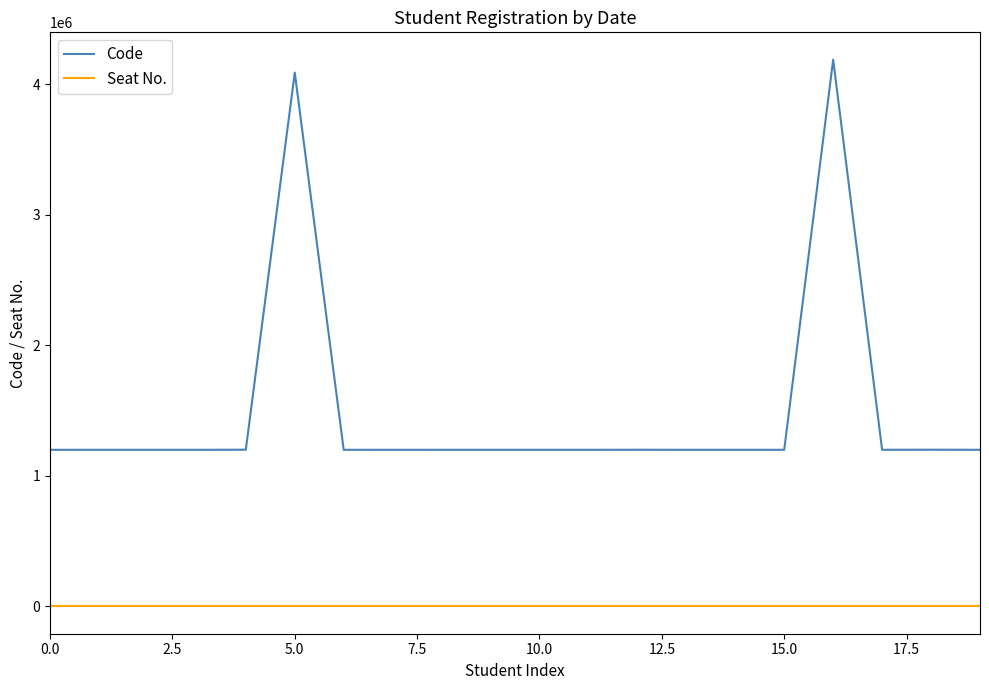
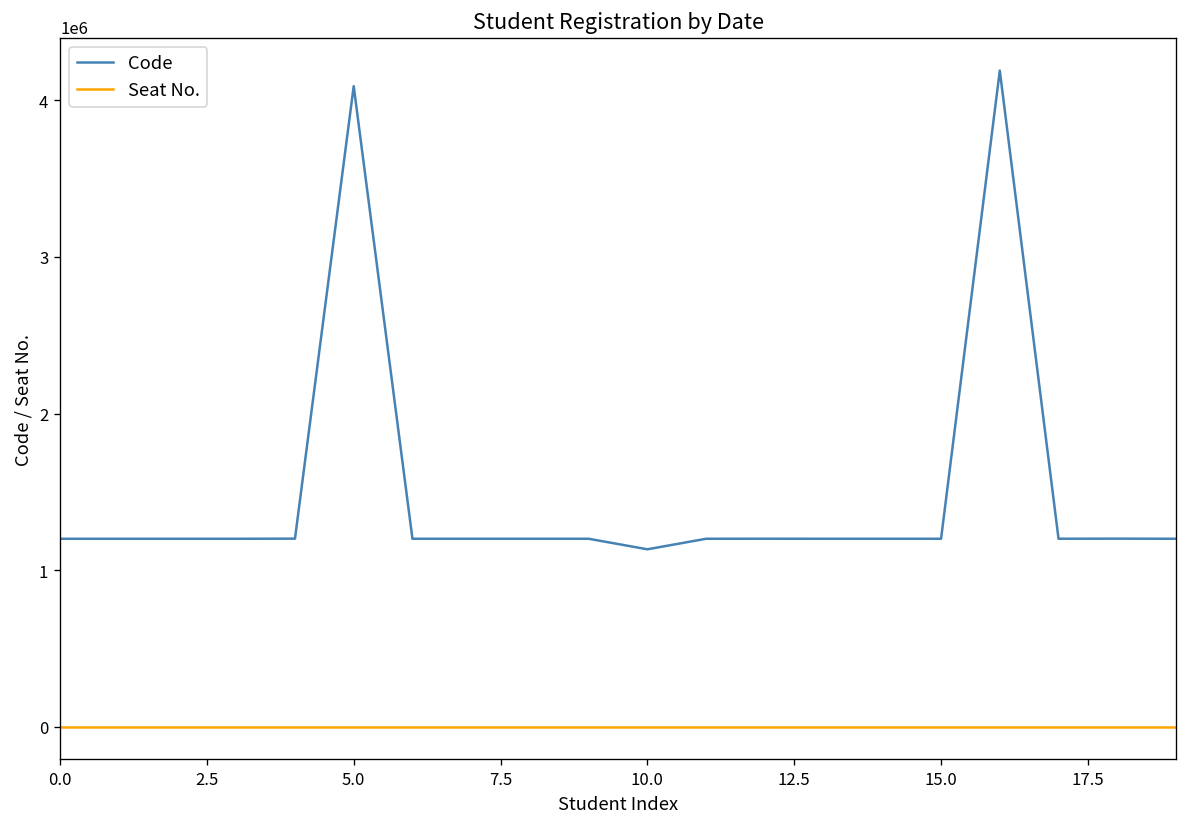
Code, 10.0: 1200000 -> 1130000
